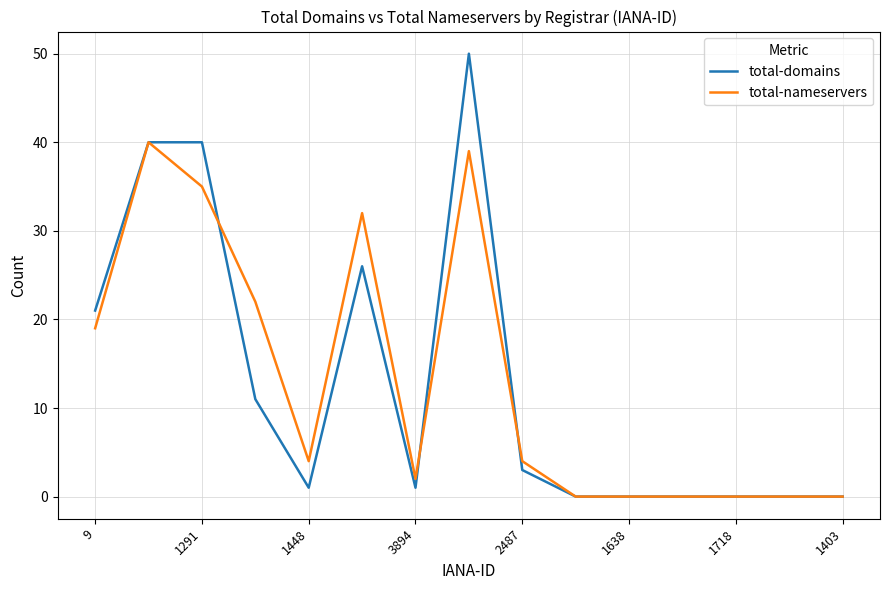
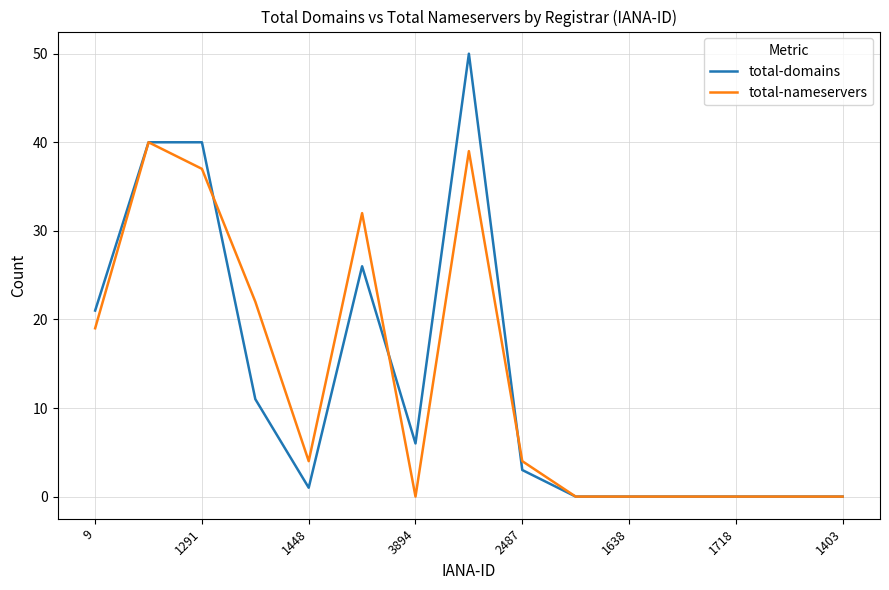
total-nameservers, 1291: 35 -> 37
total-domains, 3894: 1 -> 6
total-nameservers, 3894: 2 -> 0
